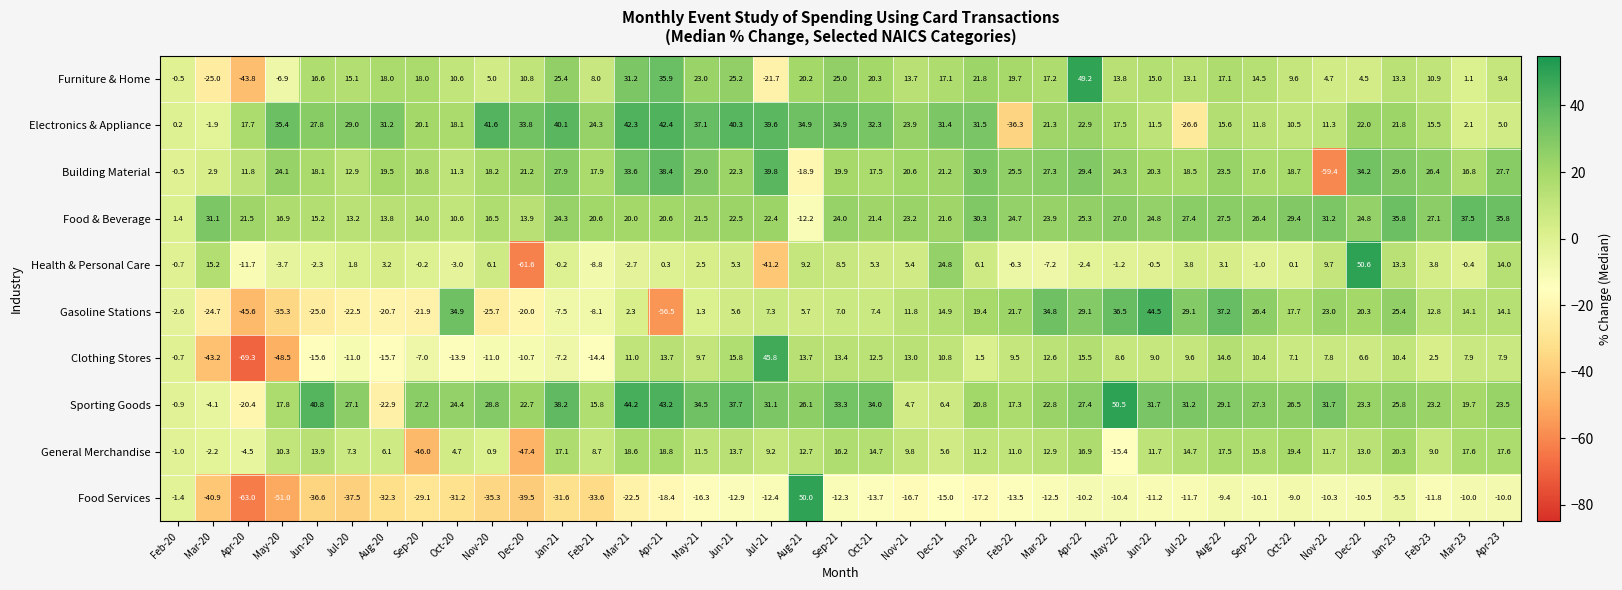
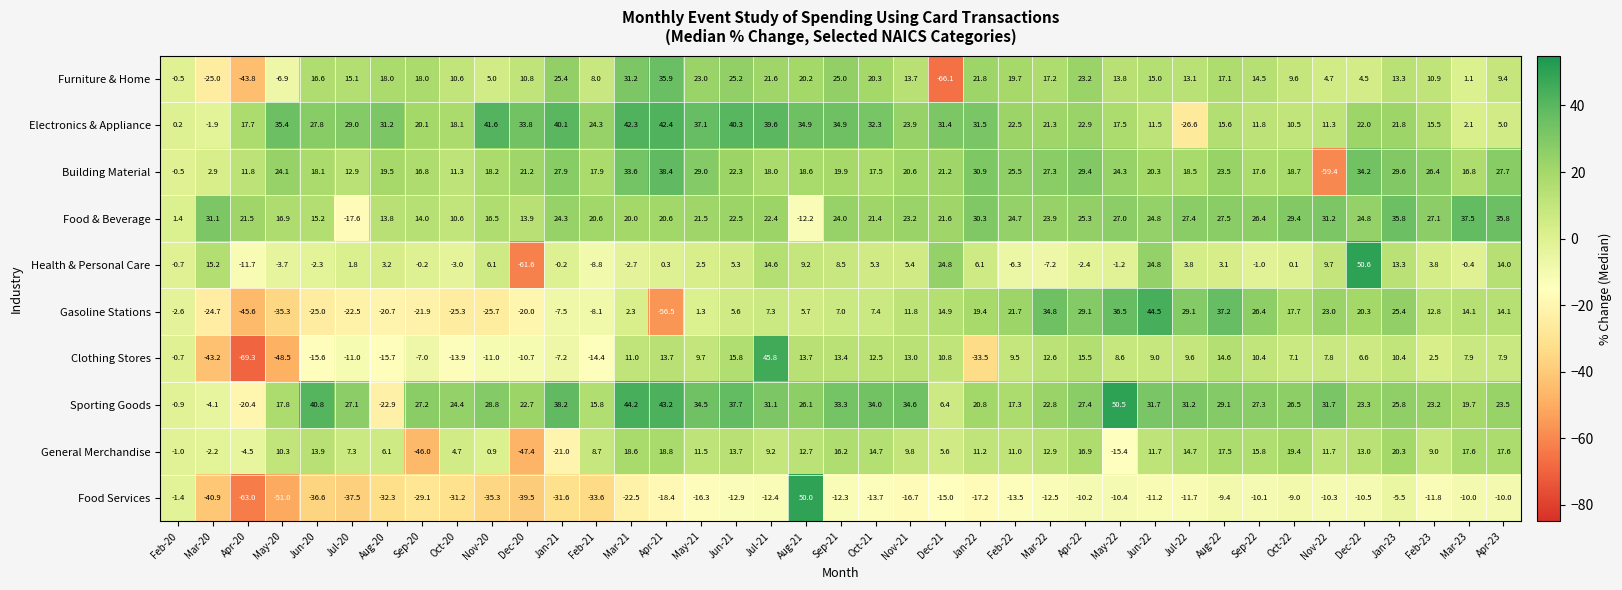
Furniture & Home, Jul-21: -21.7 -> 21.6
Furniture & Home, Dec-21: 17.1 -> -66.1
Furniture & Home, Apr-22: 49.2 -> 23.2
Electronics & Appliance, Feb-22: -36.3 -> 22.5
Building Material, Jul-21: 39.8 -> 18.0
Building Material, Aug-21: -18.9 -> 18.6
Food & Beverage, Jul-20: 13.2 -> -17.6
Health & Personal Care, Jul-21: -41.2 -> 14.6
Health & Personal Care, Jun-22: -0.5 -> 24.8
Gasoline Stations, Oct-20: 34.9 -> -25.3
Clothing Stores, Jan-22: 1.5 -> -33.5
Sporting Goods, Nov-21: 4.7 -> 34.6
General Merchandise, Jan-21: 17.1 -> -21.0
